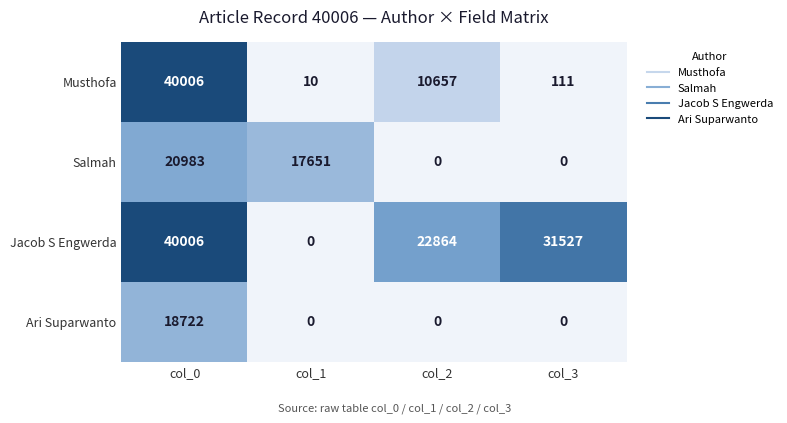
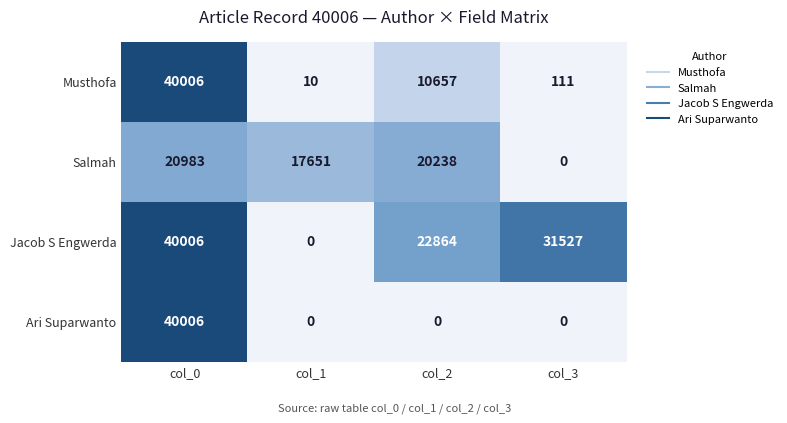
Salmah, col_2: 0 -> 20238
Ari Suparwanto, col_0: 18722 -> 40006
